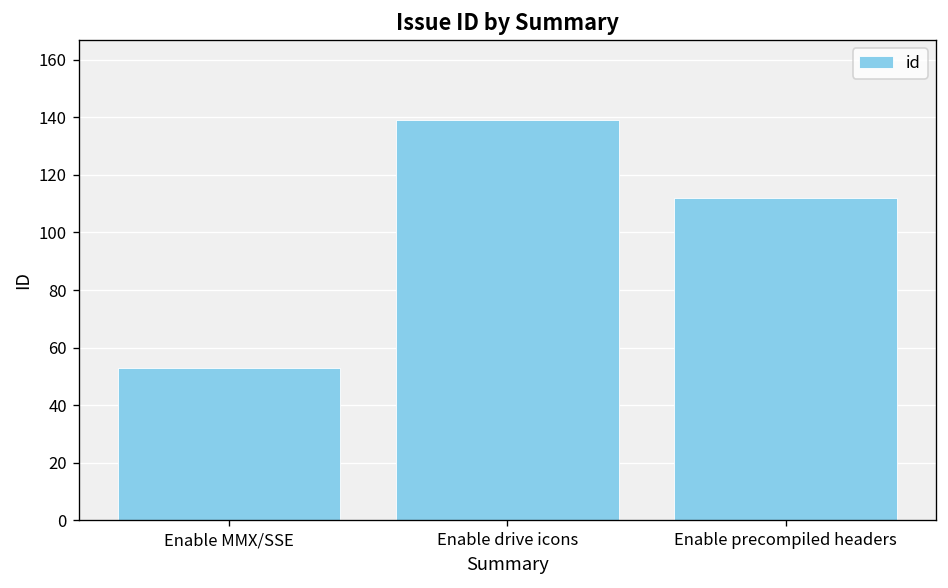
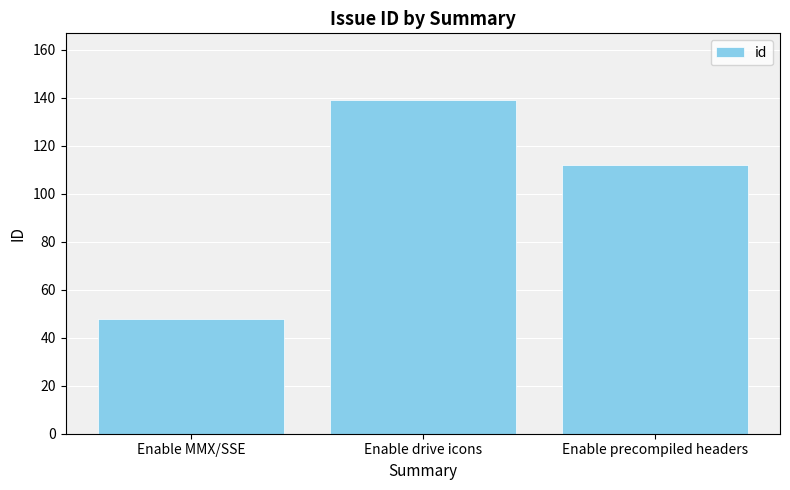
Enable MMX/SSE: 53 -> 48
